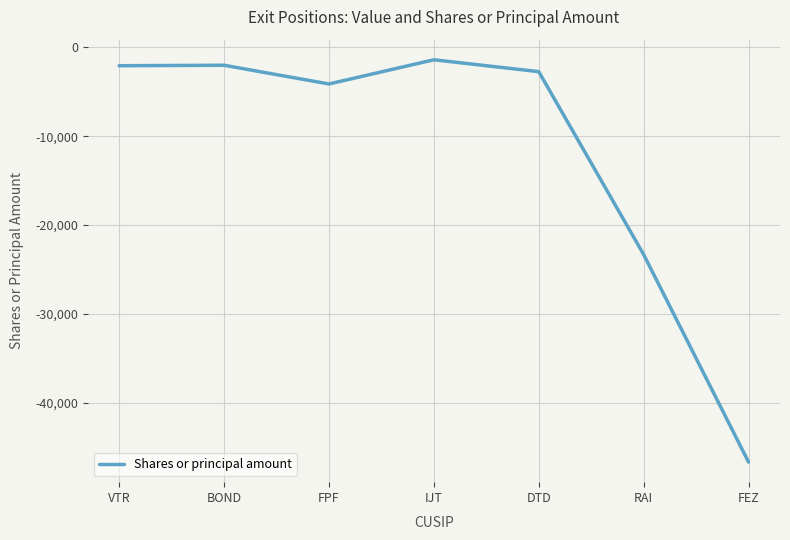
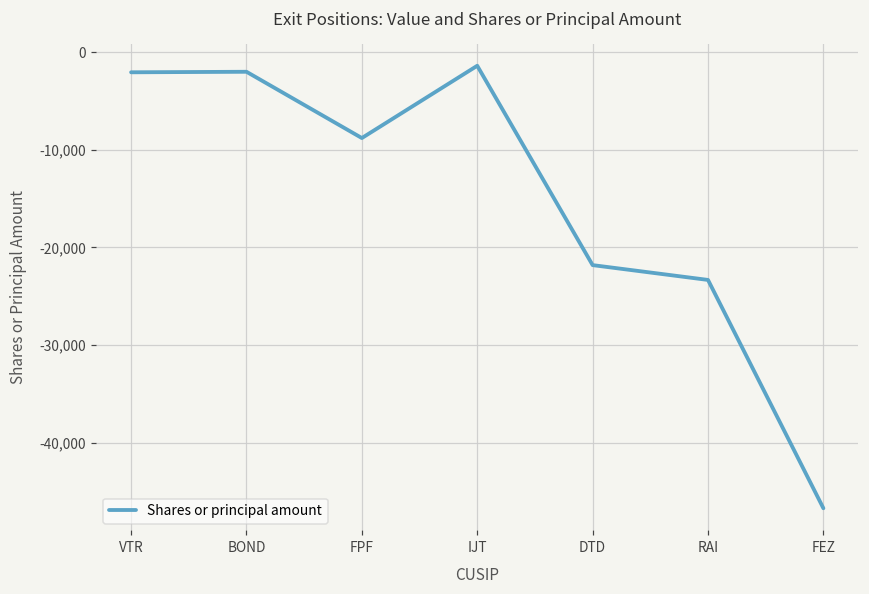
FPF: -4,000 -> -9,000
DTD: -3,000 -> -22,000
